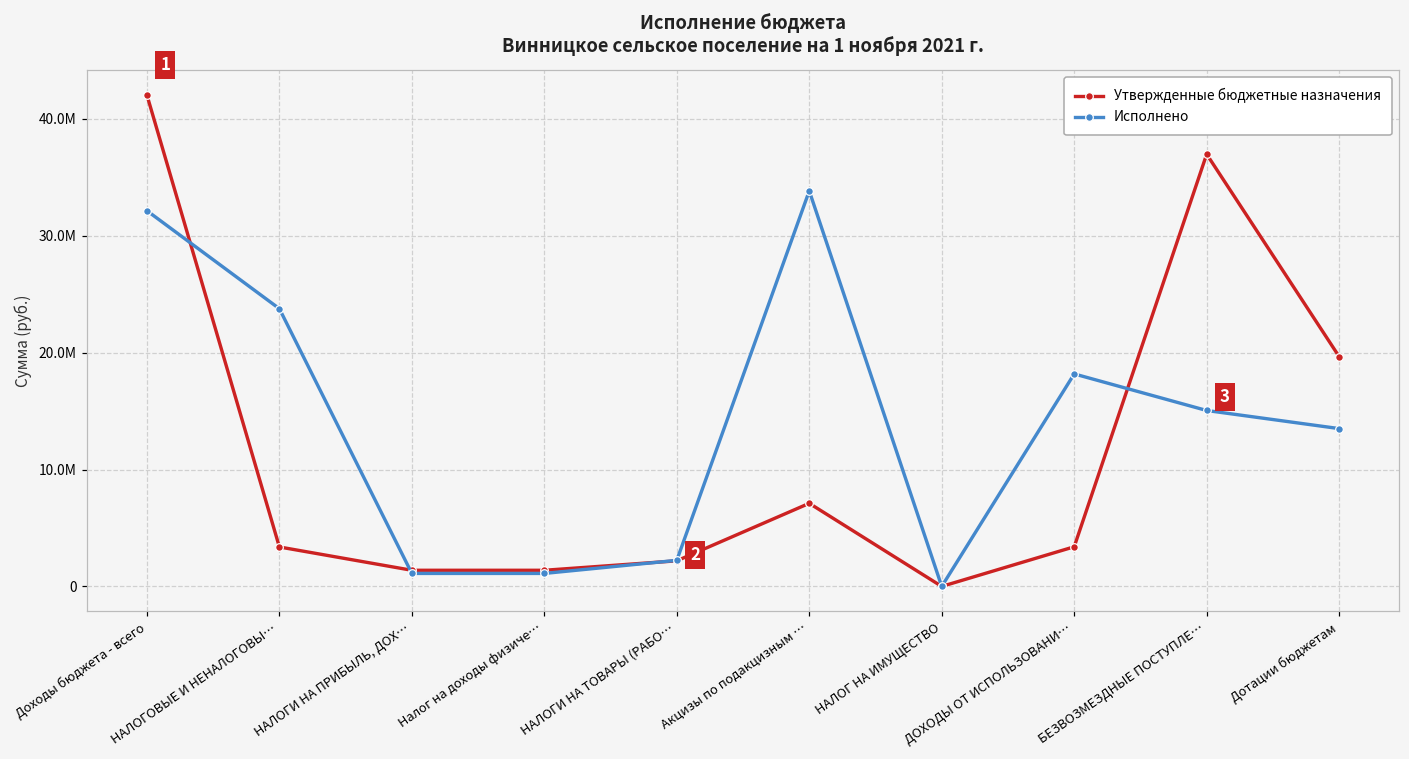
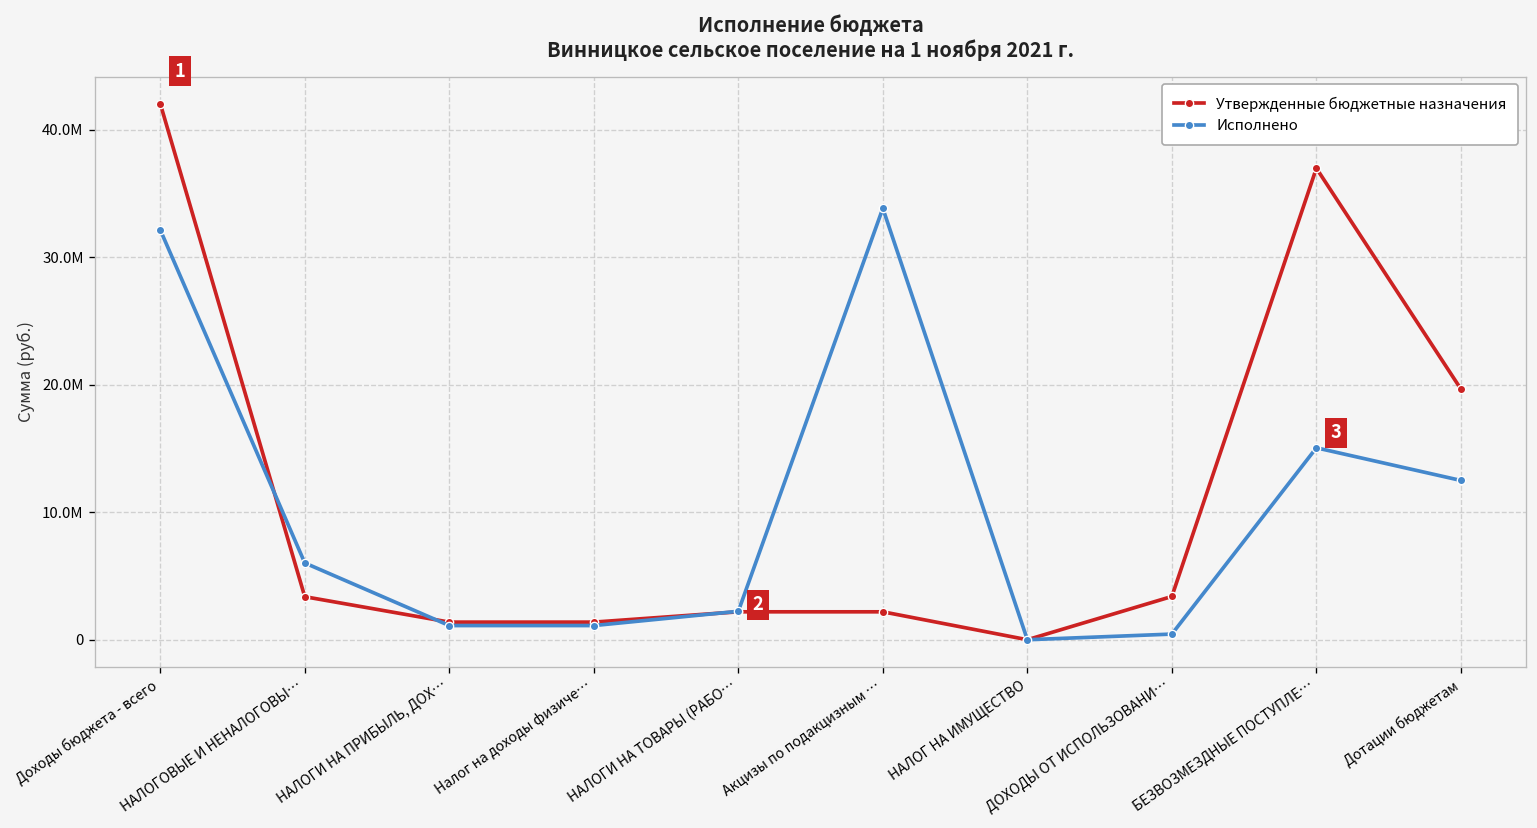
Исполнено, НАЛОГОВЫЕ И НЕНАЛОГОВЫ…: 23800000 -> 6000000
Утвержденные бюджетные назначения, Акцизы по подакцизным …: 7100000 -> 2200000
Исполнено, ДОХОДЫ ОТ ИСПОЛЬЗОВАНИ…: 18200000 -> 400000
Исполнено, Дотации бюджетам: 13500000 -> 12500000
